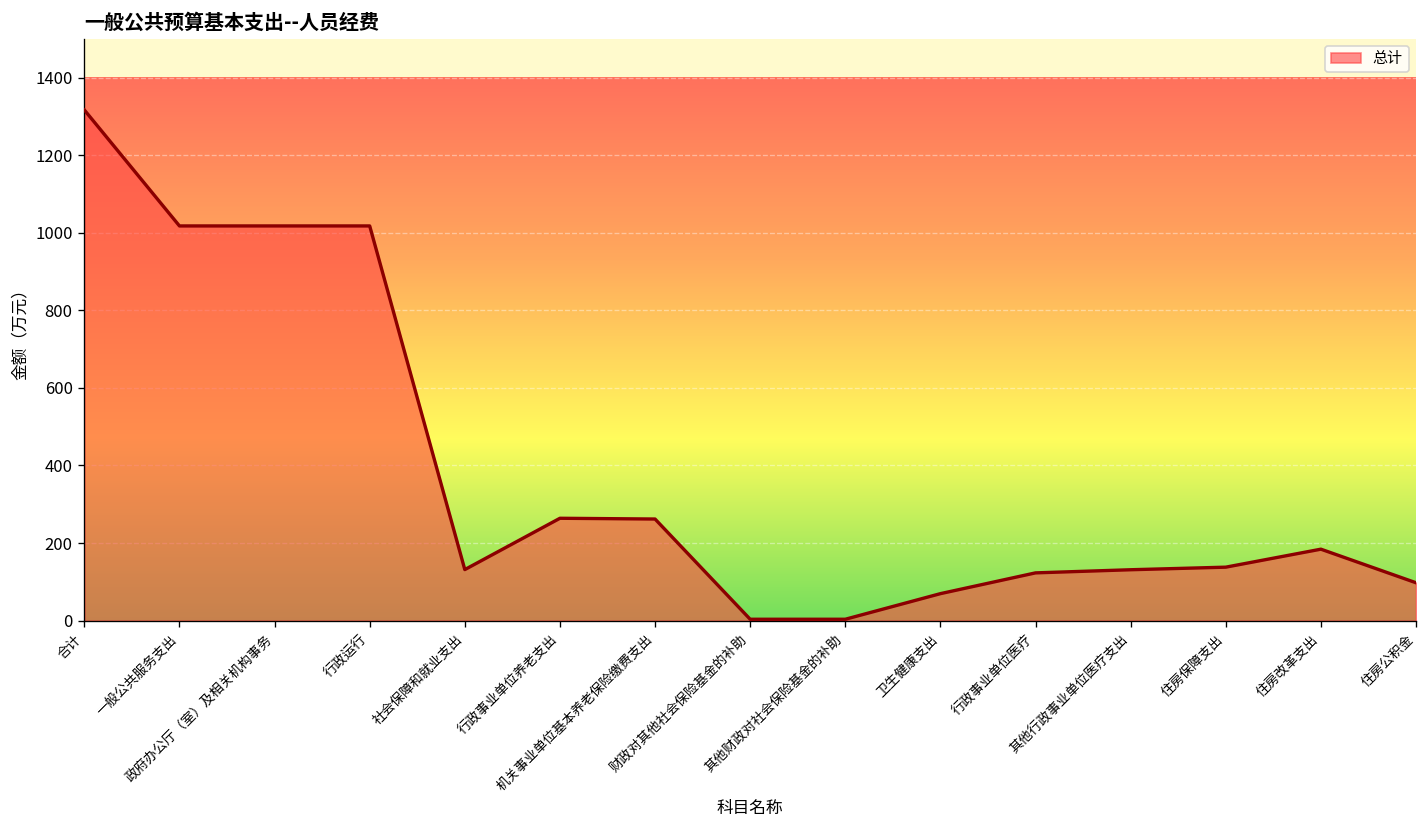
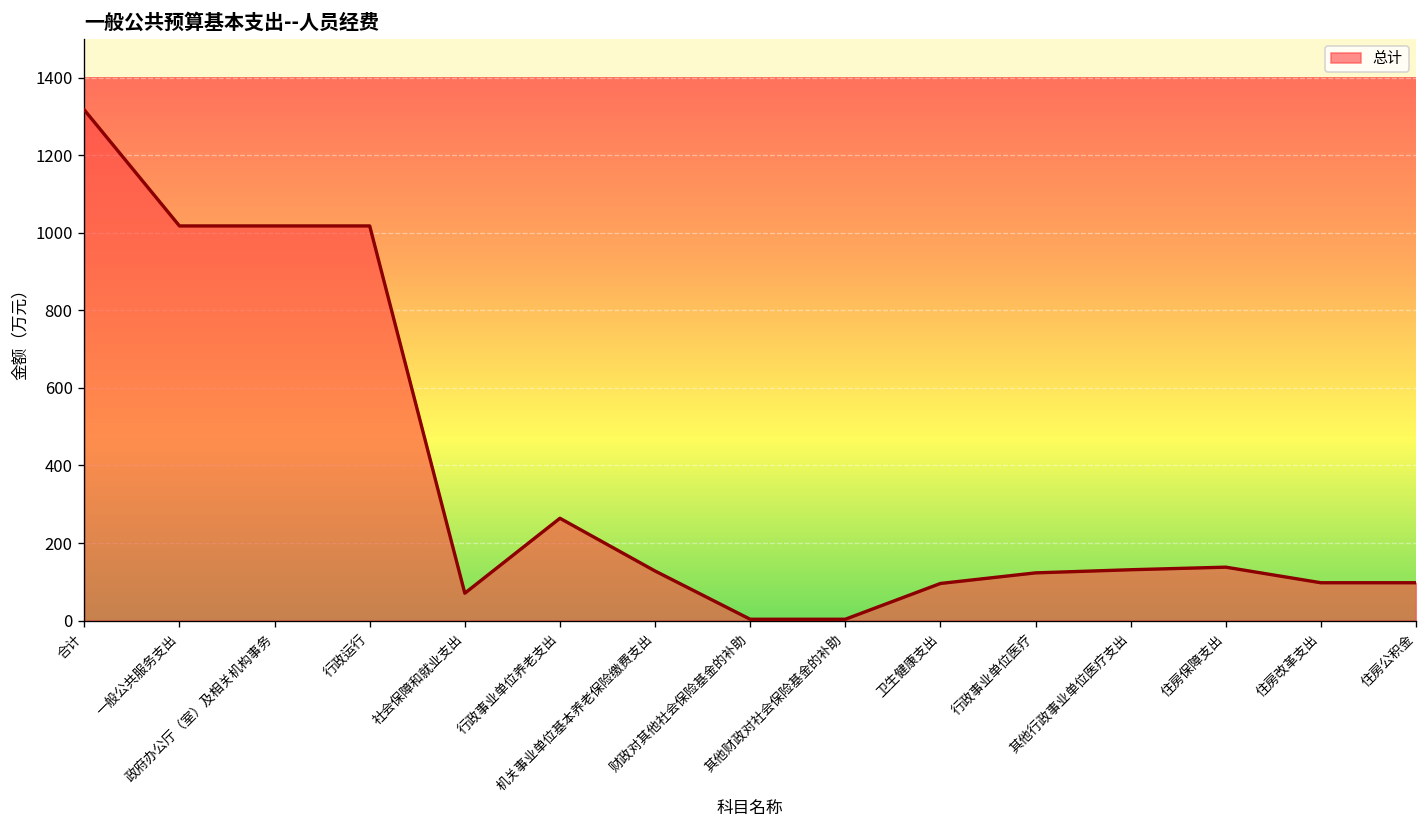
社会保障和就业支出: 130 -> 70
机关事业单位基本养老保险缴费支出: 260 -> 130
卫生健康支出: 70 -> 100
住房改革支出: 180 -> 100
